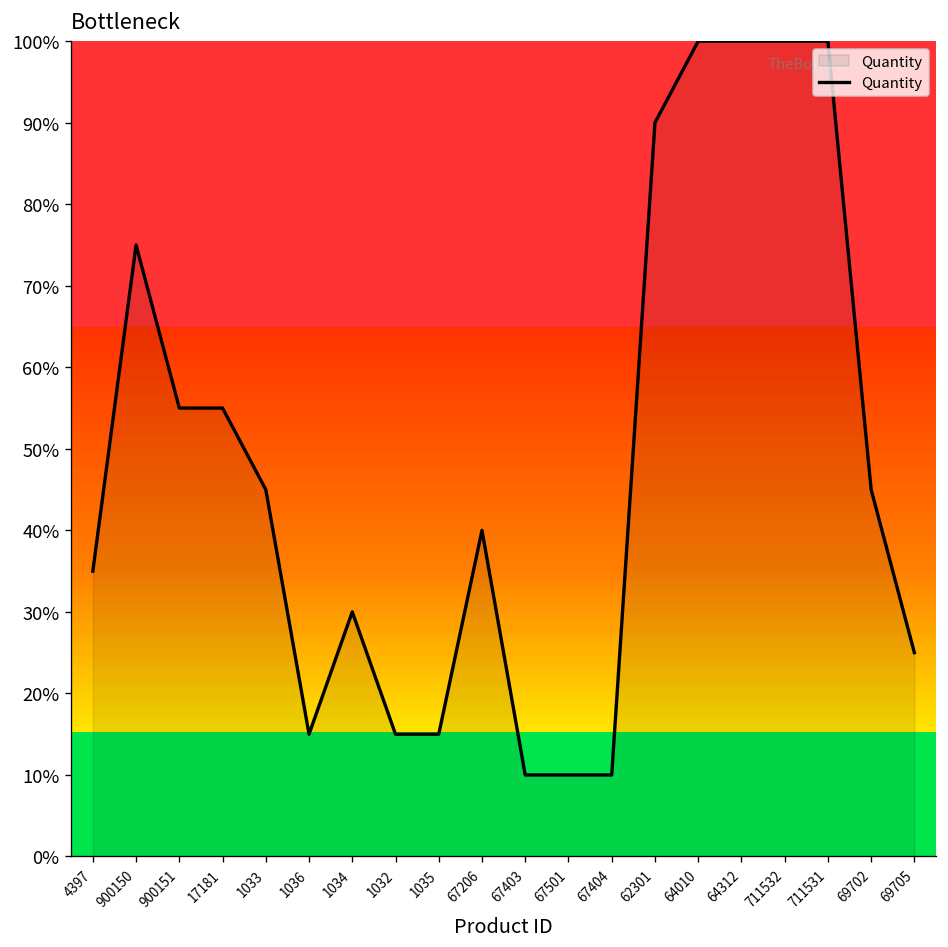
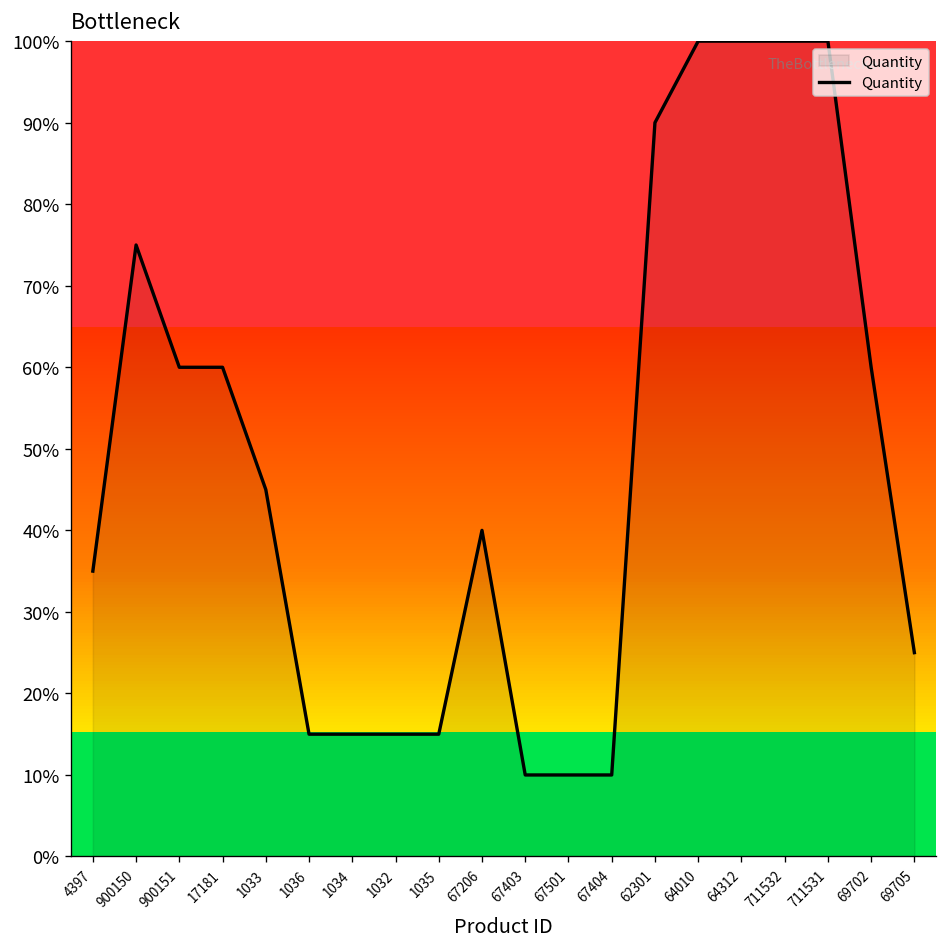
900151: 55% -> 60%
17181: 55% -> 60%
1034: 30% -> 15%
69702: 45% -> 60%
